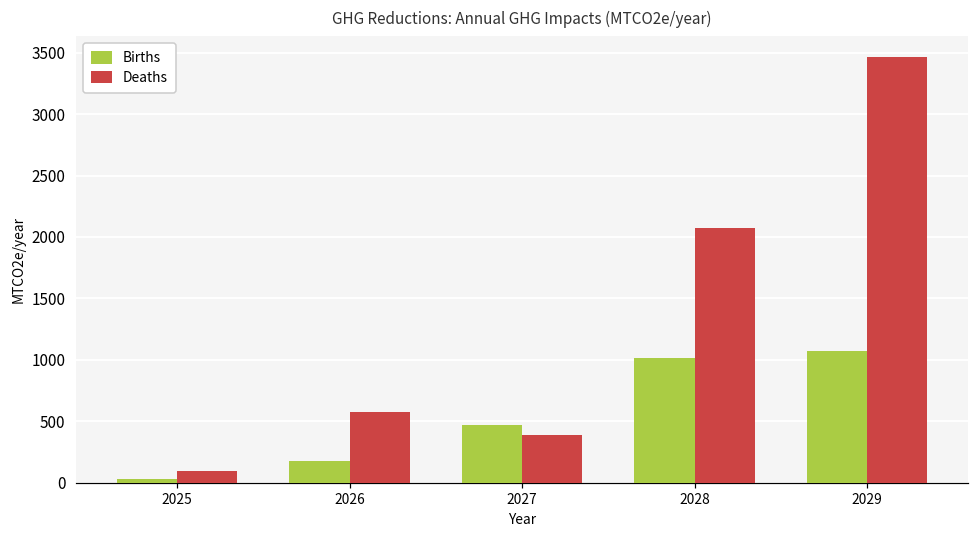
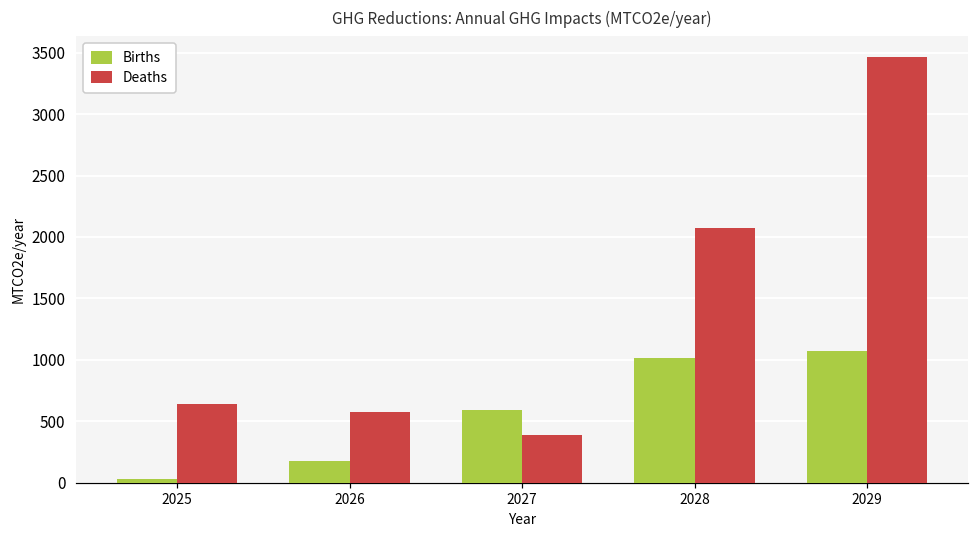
Deaths, 2025: 100 -> 640
Births, 2027: 470 -> 590
